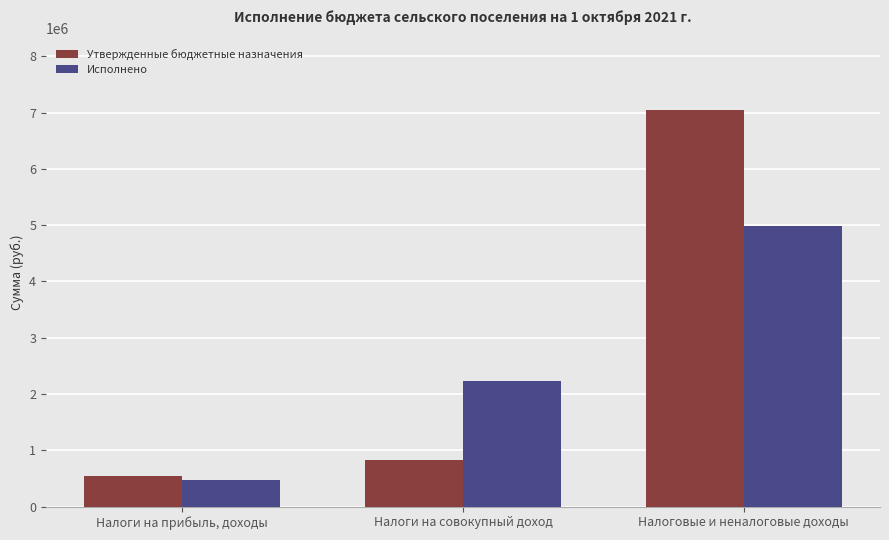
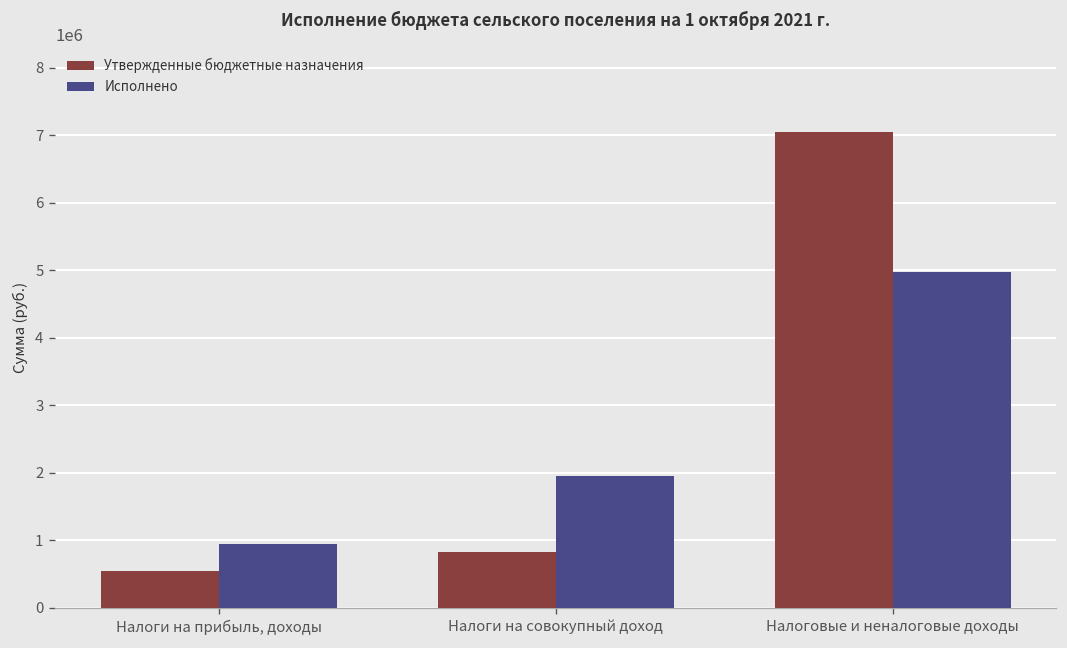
Исполнено, Налоги на прибыль, доходы: 500000 -> 900000
Исполнено, Налоги на совокупный доход: 2200000 -> 1900000
